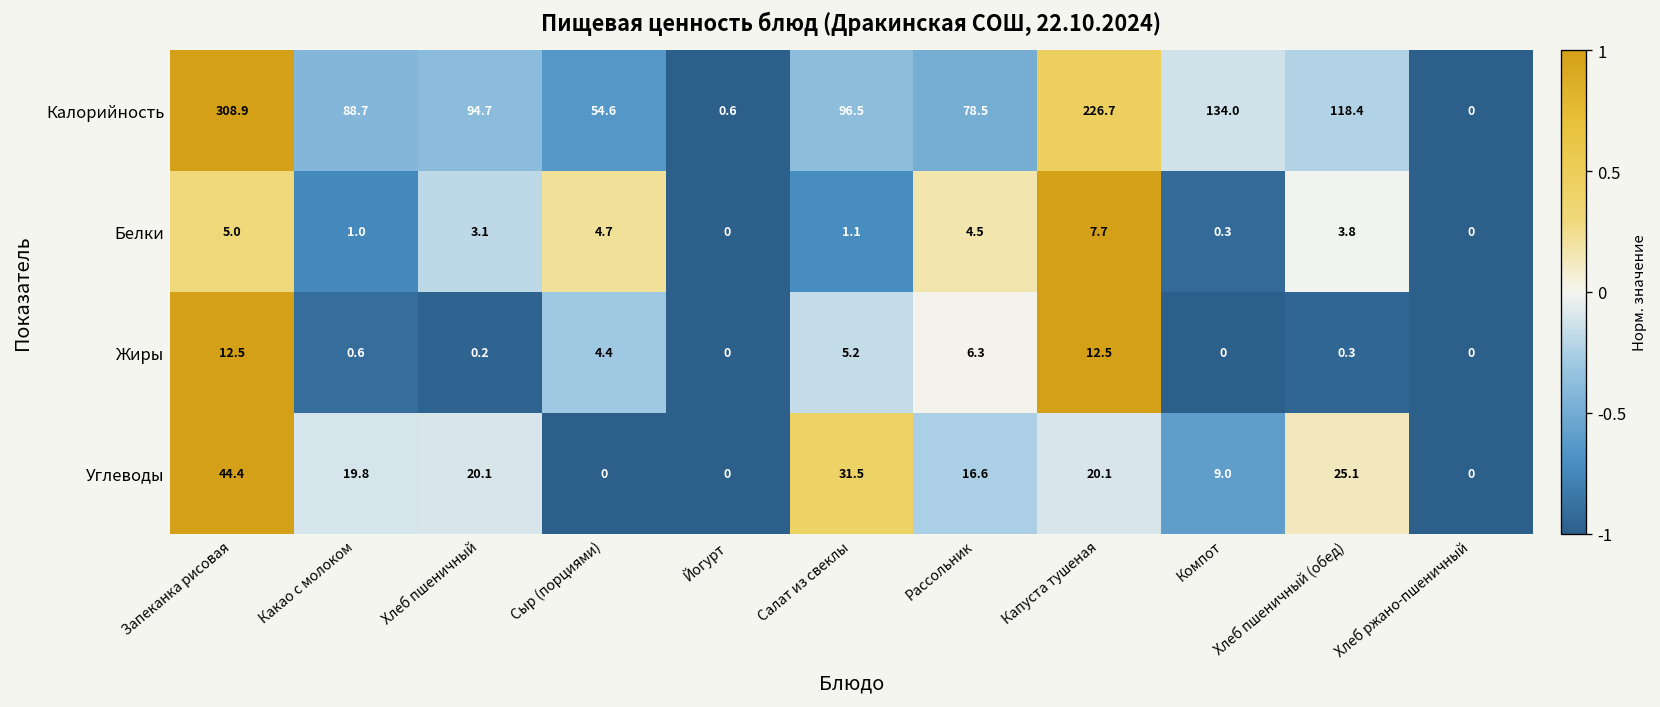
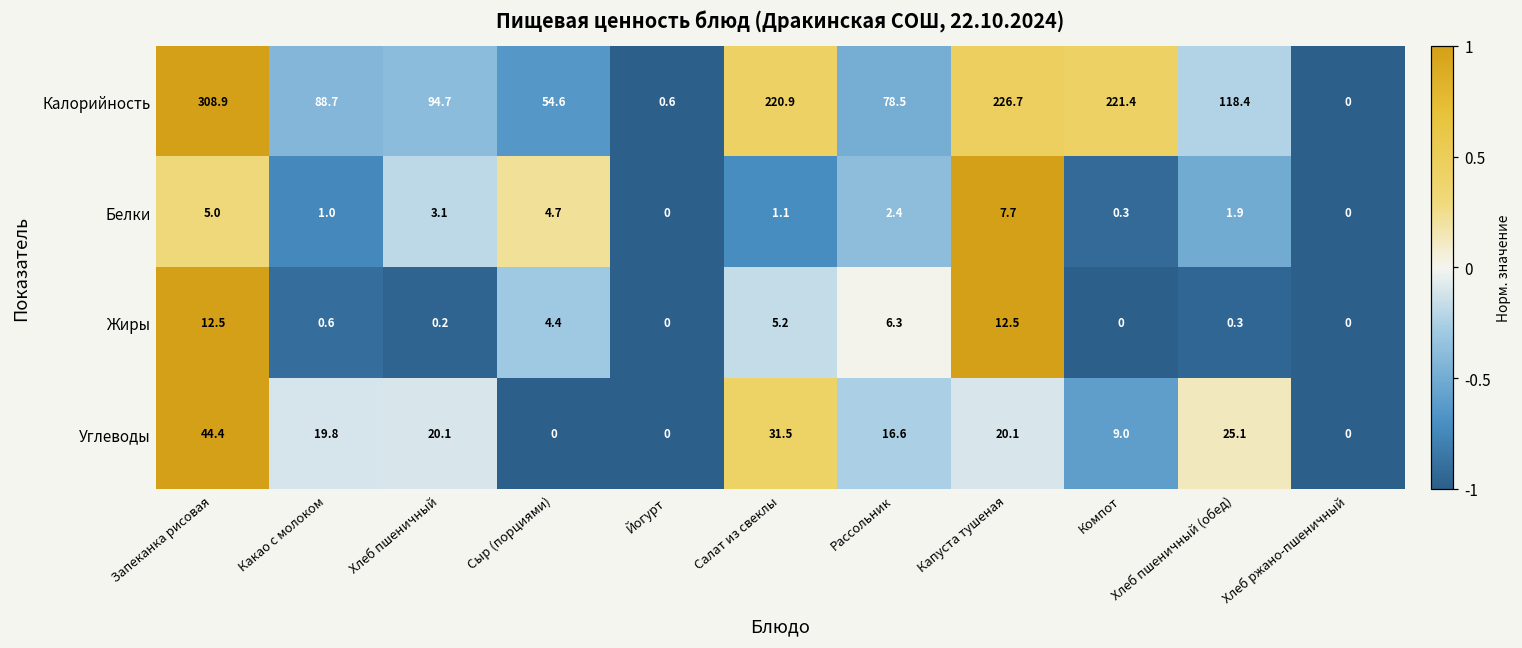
Калорийность, Салат из свеклы: 96.5 -> 220.9
Калорийность, Компот: 134.0 -> 221.4
Белки, Рассольник: 4.5 -> 2.4
Белки, Хлеб пшеничный (обед): 3.8 -> 1.9
